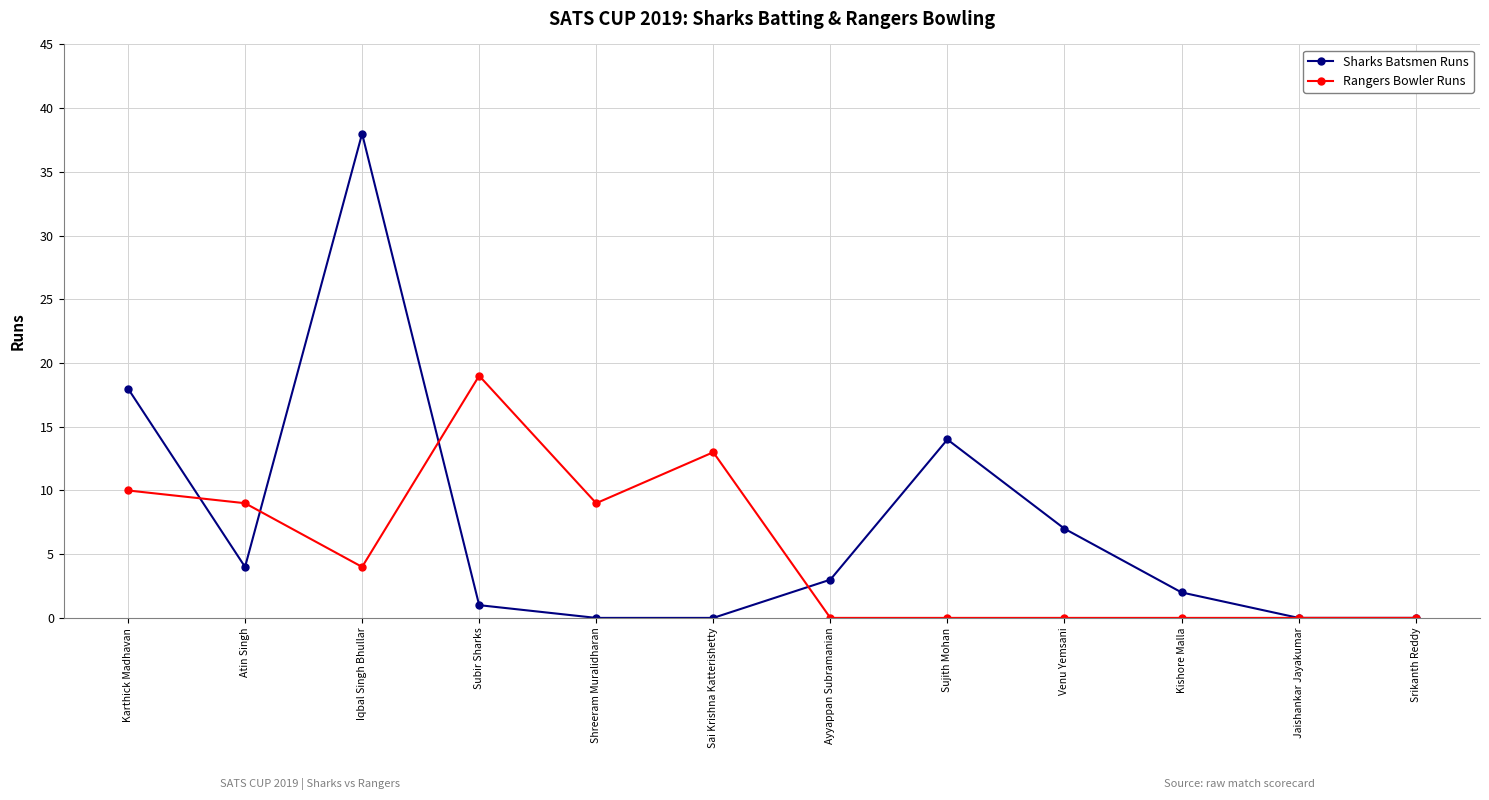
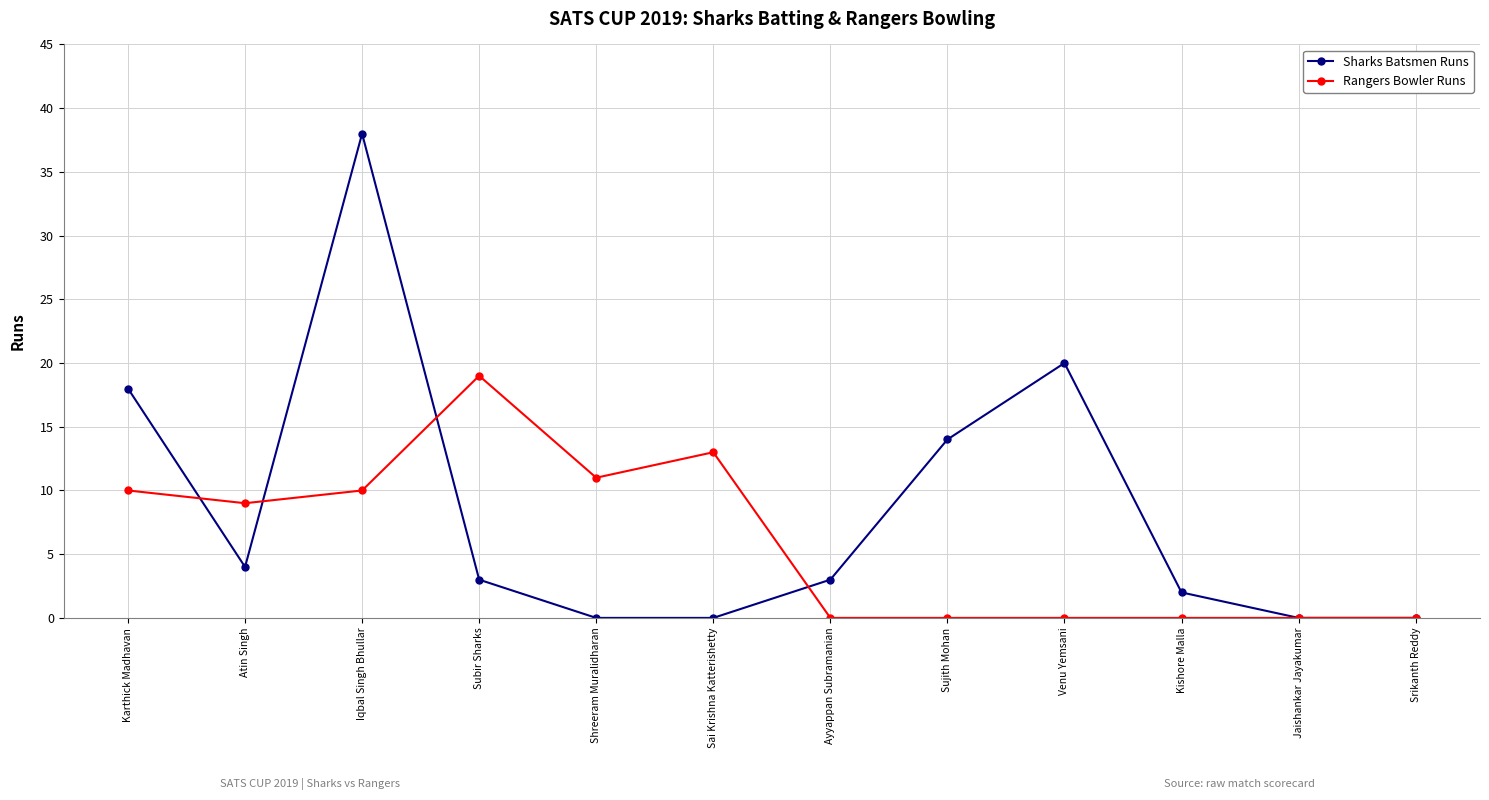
Rangers Bowler Runs, Iqbal Singh Bhullar: 4 -> 10
Sharks Batsmen Runs, Subir Sharks: 1 -> 3
Rangers Bowler Runs, Shreeram Muralidharan: 9 -> 11
Sharks Batsmen Runs, Venu Yemsani: 7 -> 20
